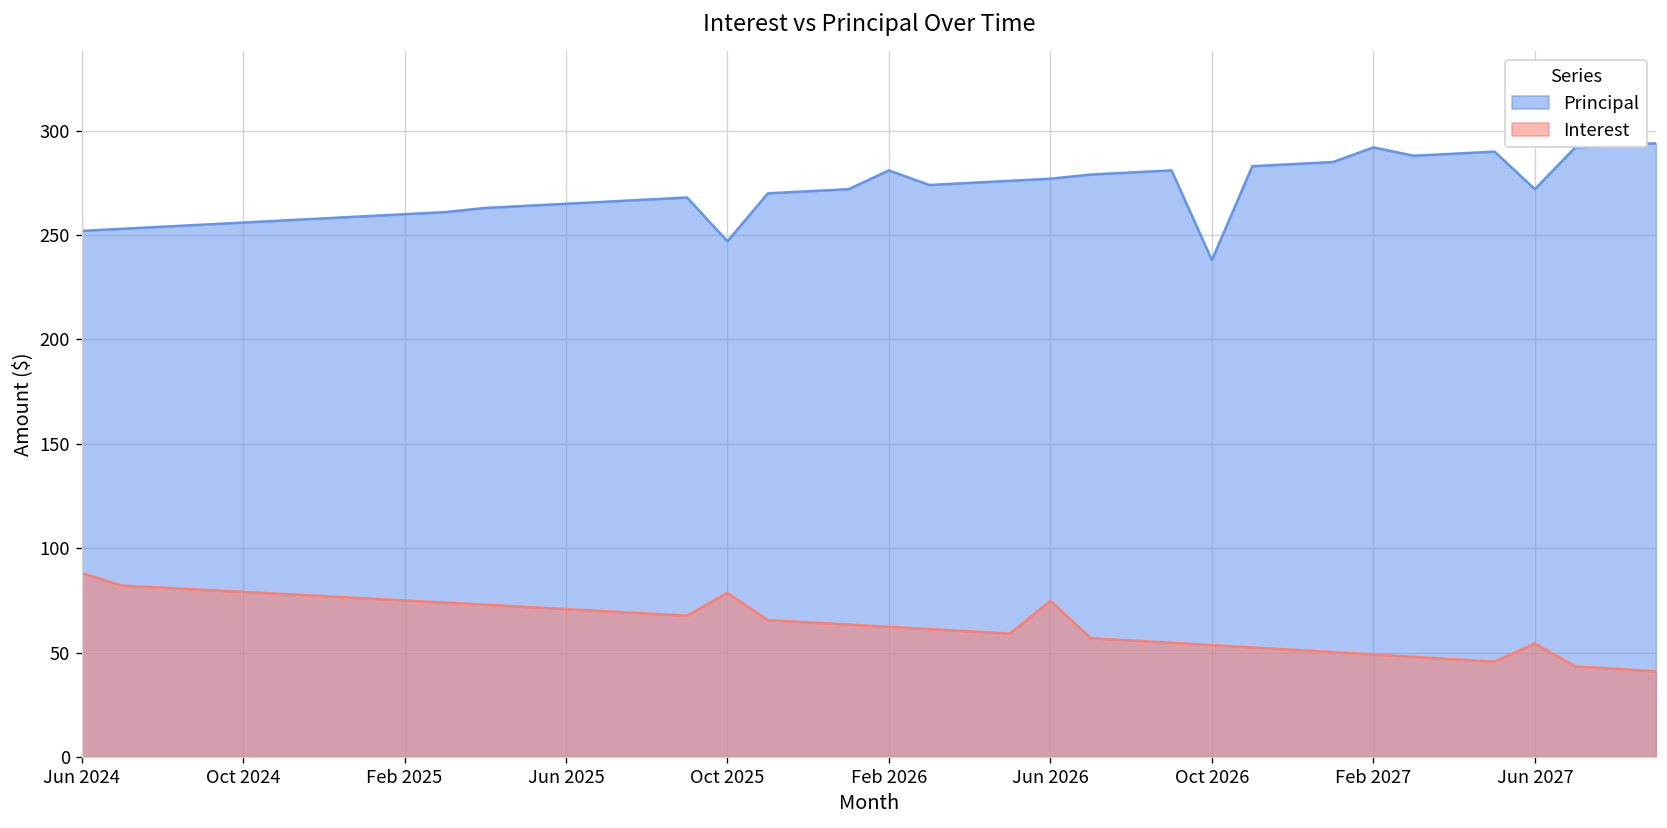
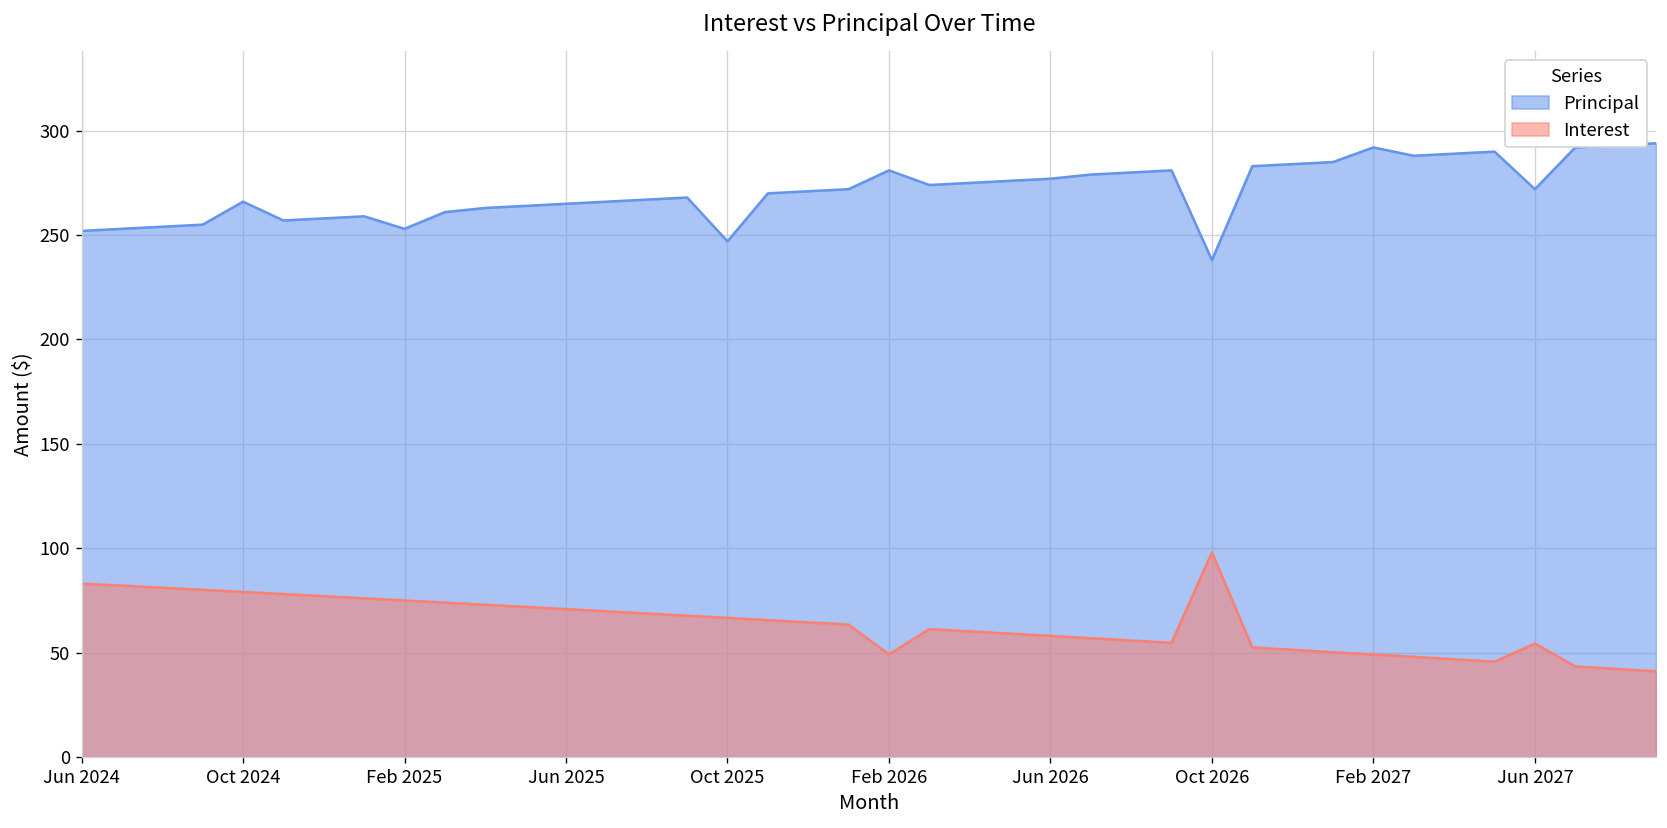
Interest, Jun 2024: 88 -> 83
Principal, Oct 2024: 256 -> 266
Principal, Feb 2025: 260 -> 253
Interest, Oct 2025: 79 -> 67
Interest, Feb 2026: 62 -> 49
Interest, Jun 2026: 75 -> 58
Interest, Oct 2026: 54 -> 98
